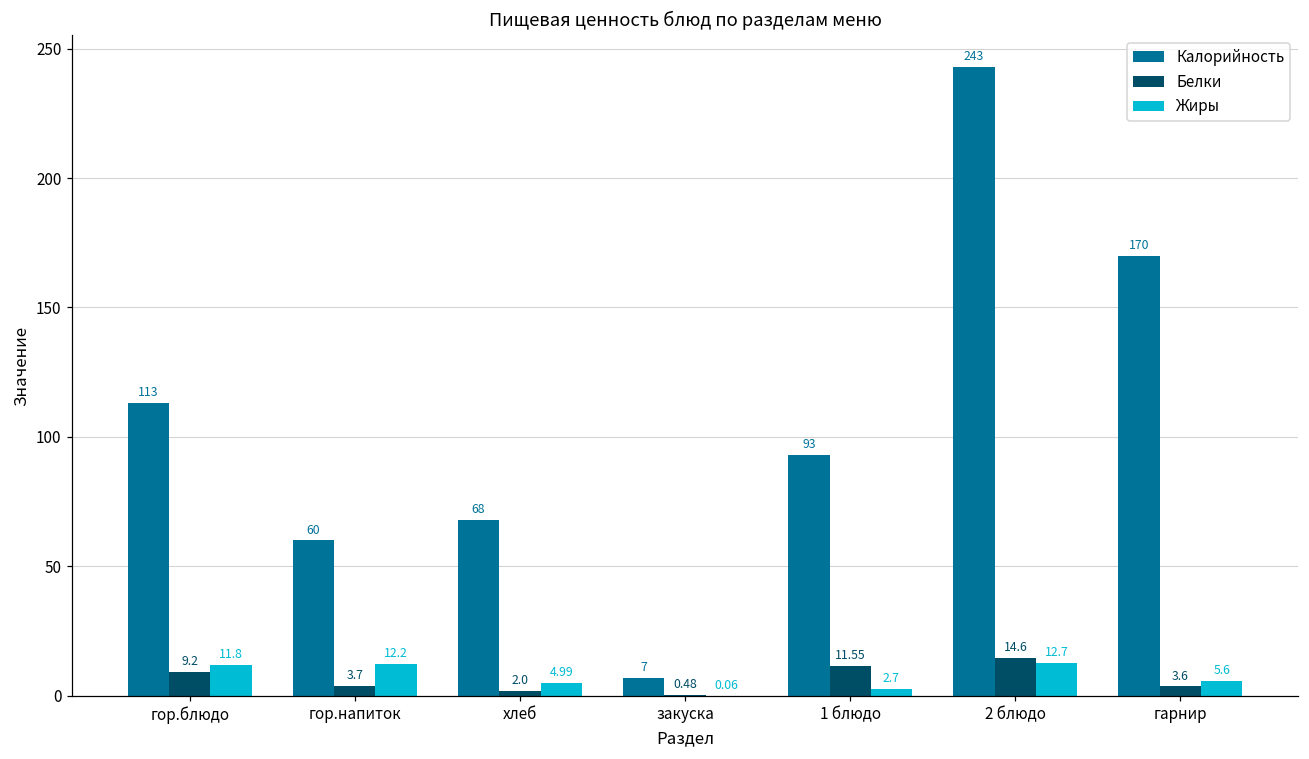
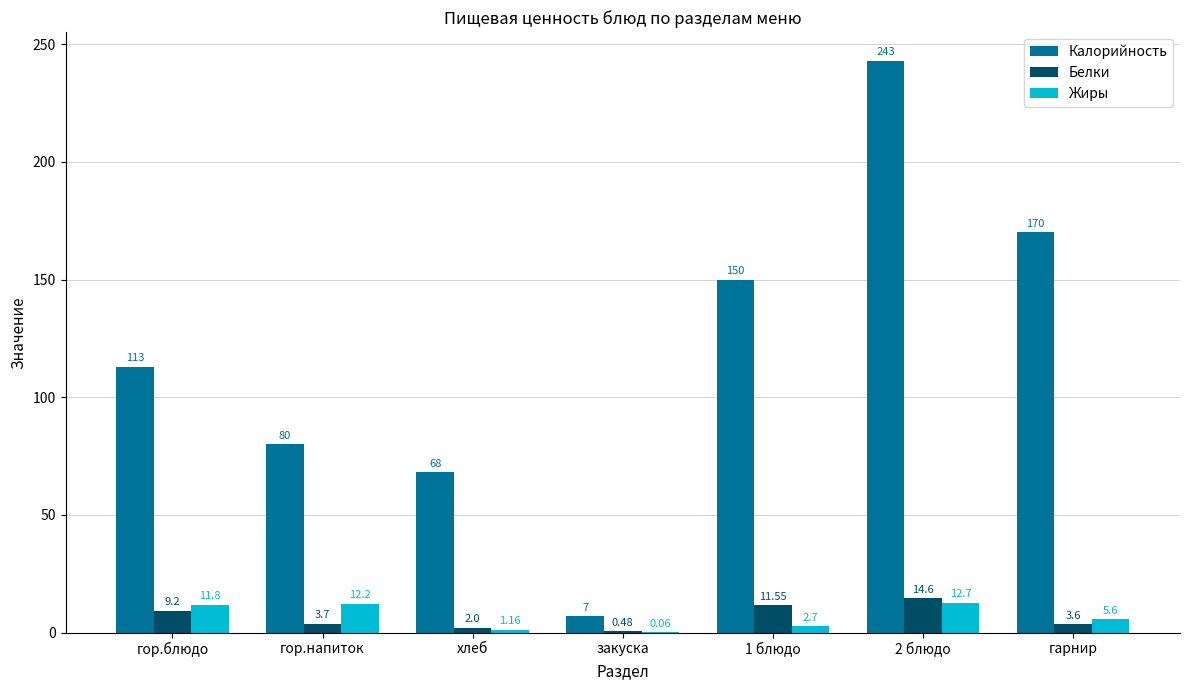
Калорийность, гор.напиток: 60 -> 80
Жиры, хлеб: 4.99 -> 1.16
Калорийность, 1 блюдо: 93 -> 150
